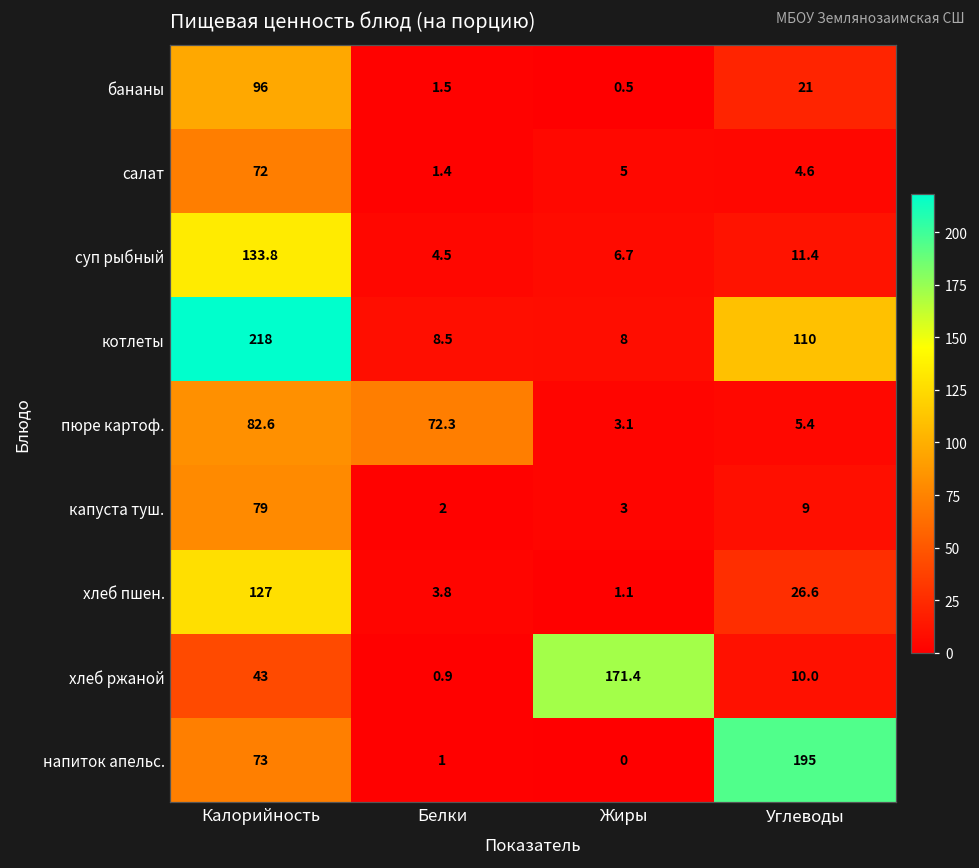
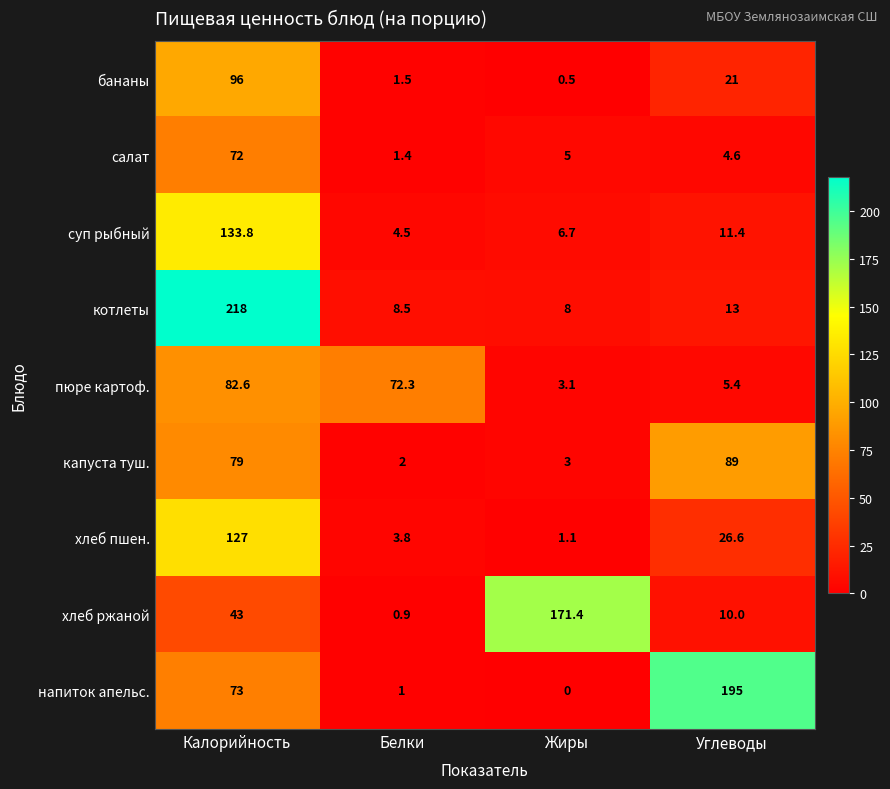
котлеты, Углеводы: 110 -> 13
капуста туш., Углеводы: 9 -> 89
